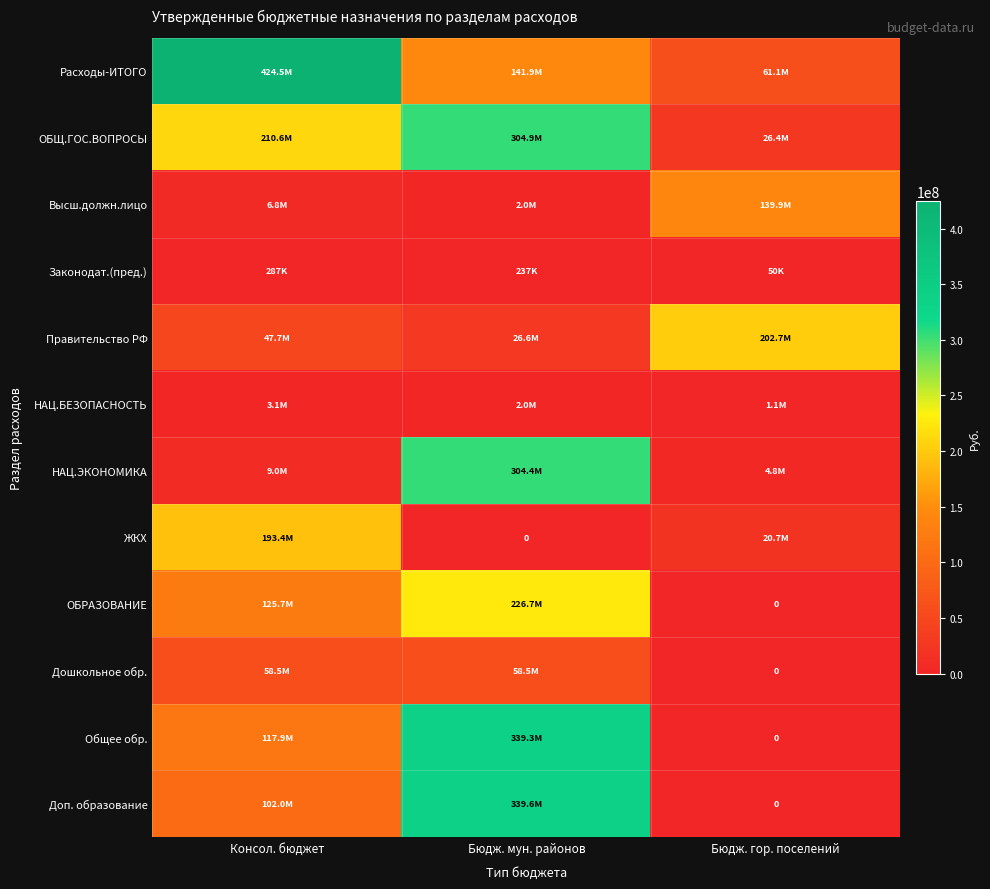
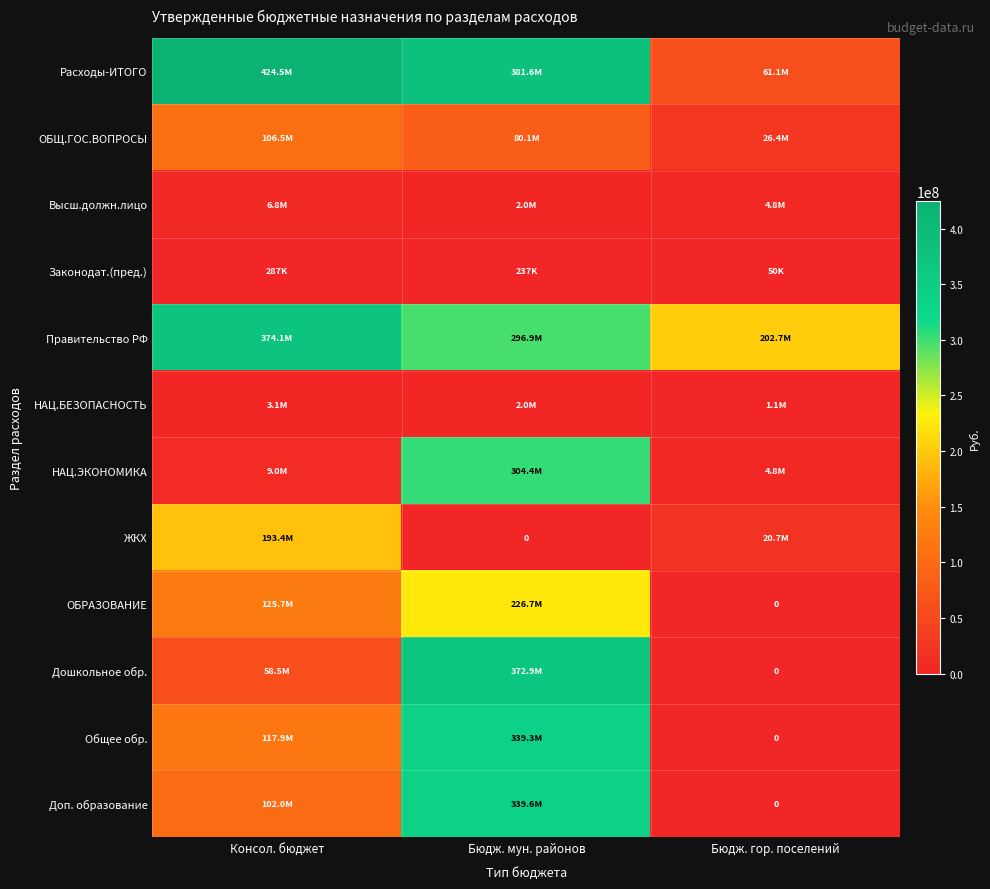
Расходы-ИТОГО, Бюдж. мун. районов: 141.9M -> 381.6M
ОБЩ.ГОС.ВОПРОСЫ, Консол. бюджет: 210.6M -> 106.5M
ОБЩ.ГОС.ВОПРОСЫ, Бюдж. мун. районов: 304.9M -> 80.1M
Высш.должн.лицо, Бюдж. гор. поселений: 139.9M -> 4.8M
Правительство РФ, Консол. бюджет: 47.7M -> 374.1M
Правительство РФ, Бюдж. мун. районов: 26.6M -> 296.9M
Дошкольное обр., Бюдж. мун. районов: 58.5M -> 372.9M
